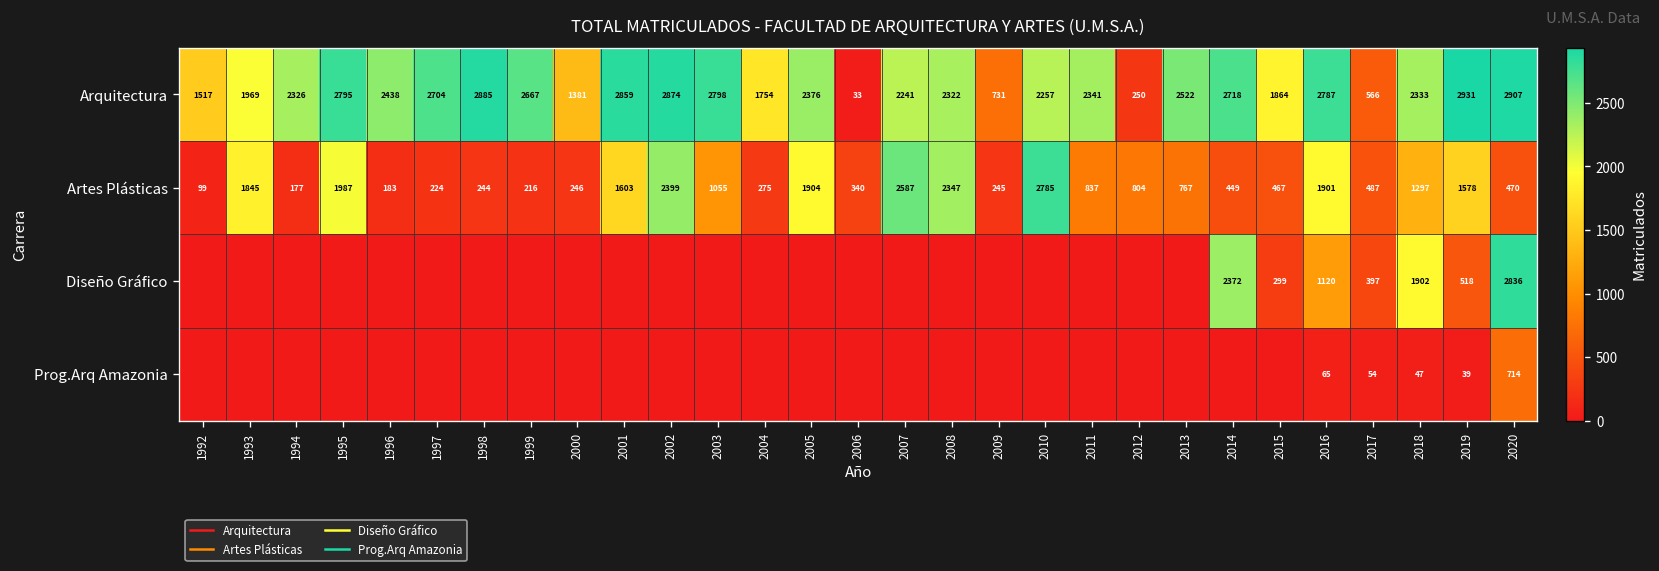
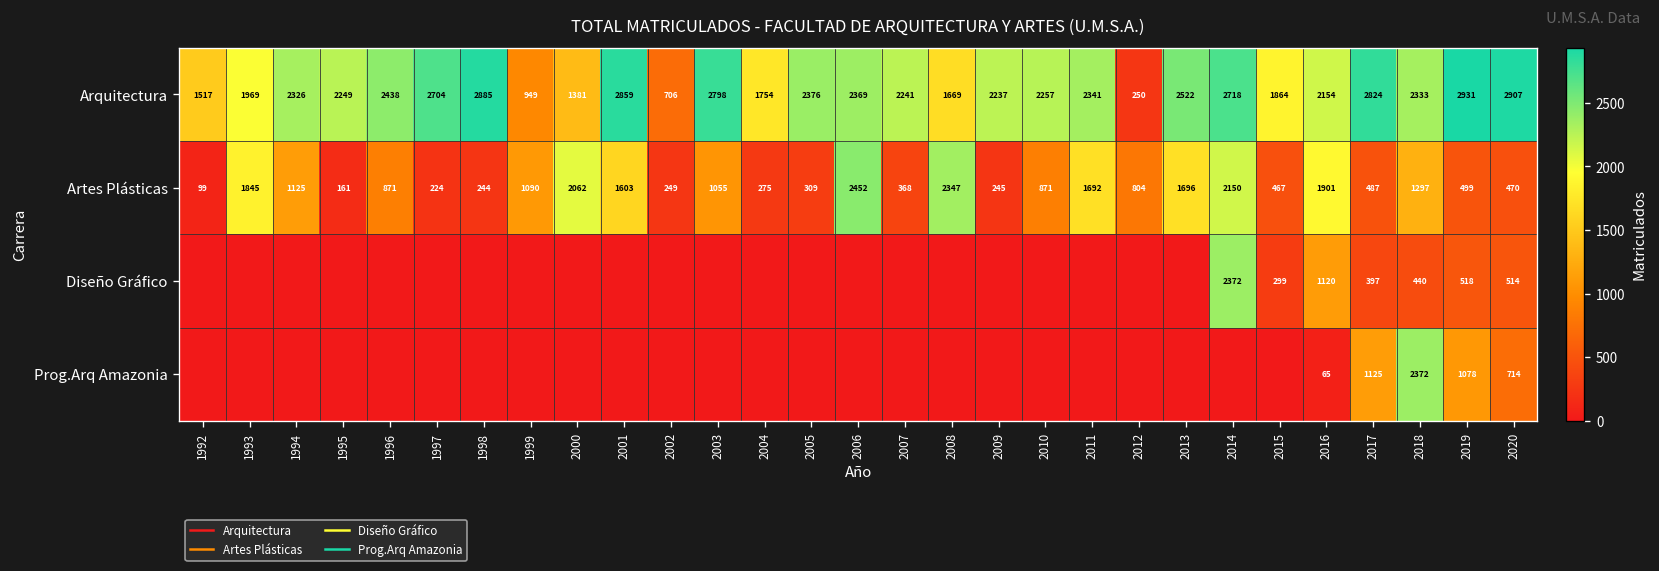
Arquitectura, 1995: 2795 -> 2249
Arquitectura, 1999: 2667 -> 949
Arquitectura, 2002: 2874 -> 706
Arquitectura, 2006: 33 -> 2369
Arquitectura, 2008: 2322 -> 1669
Arquitectura, 2009: 731 -> 2237
Arquitectura, 2016: 2787 -> 2154
Arquitectura, 2017: 566 -> 2824
Artes Plásticas, 1994: 177 -> 1125
Artes Plásticas, 1995: 1987 -> 161
Artes Plásticas, 1996: 183 -> 871
Artes Plásticas, 1999: 216 -> 1090
Artes Plásticas, 2000: 246 -> 2062
Artes Plásticas, 2002: 2399 -> 249
Artes Plásticas, 2005: 1904 -> 309
Artes Plásticas, 2006: 340 -> 2452
Artes Plásticas, 2007: 2587 -> 368
Artes Plásticas, 2010: 2785 -> 871
Artes Plásticas, 2011: 837 -> 1692
Artes Plásticas, 2013: 767 -> 1696
Artes Plásticas, 2014: 449 -> 2150
Artes Plásticas, 2019: 1578 -> 499
Diseño Gráfico, 2018: 1902 -> 440
Diseño Gráfico, 2020: 2836 -> 514
Prog.Arq Amazonia, 2017: 54 -> 1125
Prog.Arq Amazonia, 2018: 47 -> 2372
Prog.Arq Amazonia, 2019: 39 -> 1078
